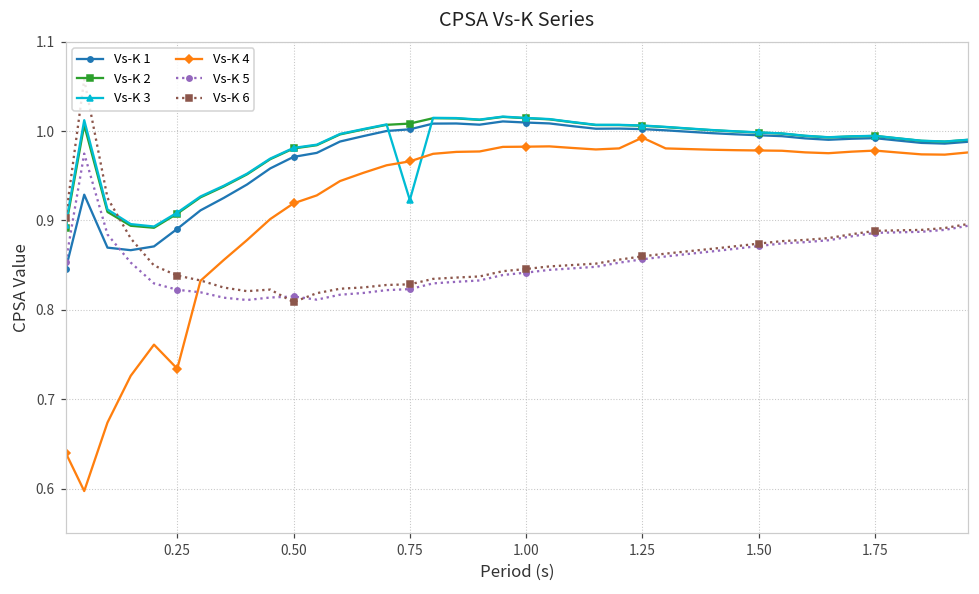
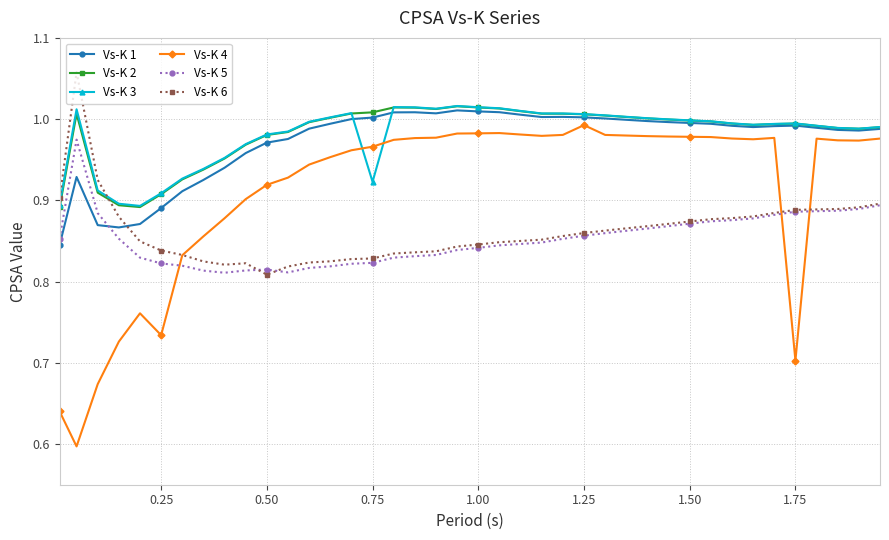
Vs-K 4, 1.75: 0.98 -> 0.70
